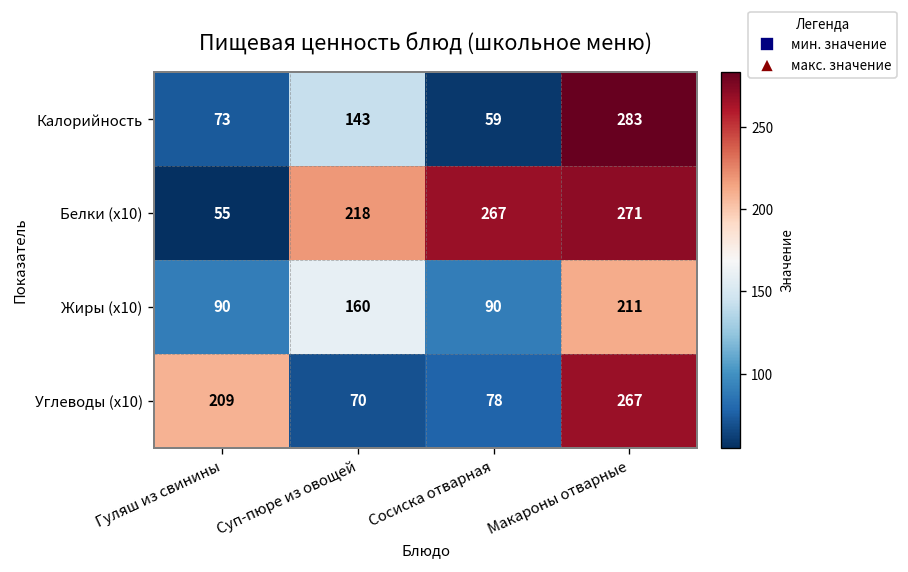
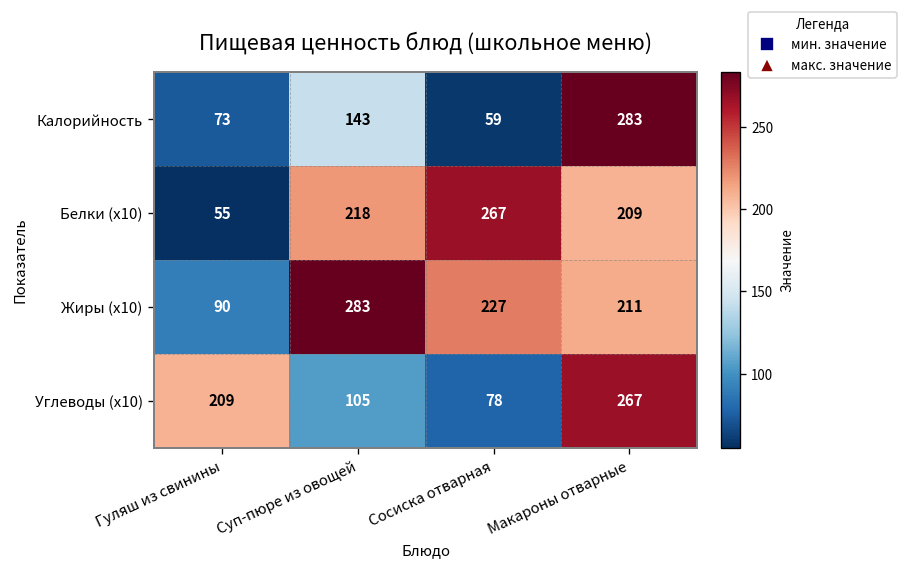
Белки (x10), Макароны отварные: 271 -> 209
Жиры (x10), Суп-пюре из овощей: 160 -> 283
Жиры (x10), Сосиска отварная: 90 -> 227
Углеводы (x10), Суп-пюре из овощей: 70 -> 105
